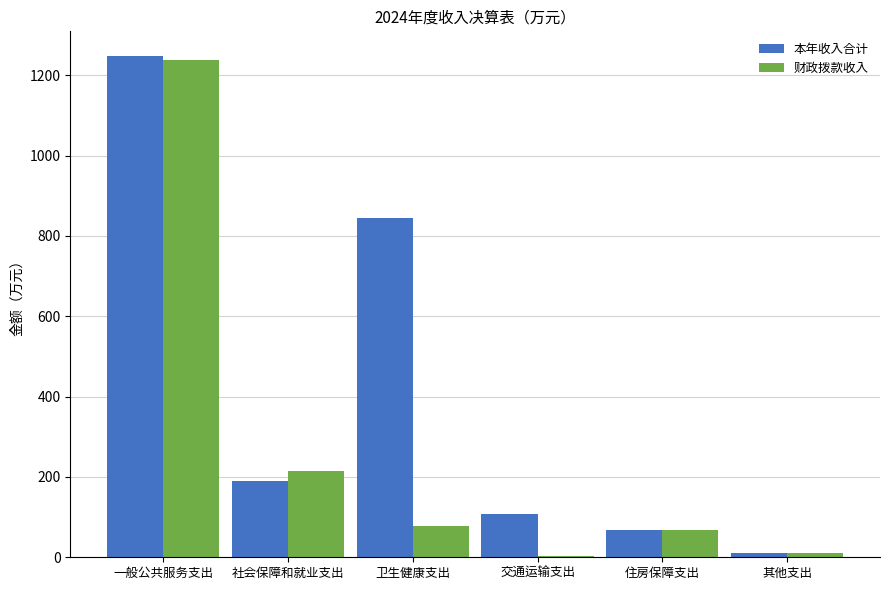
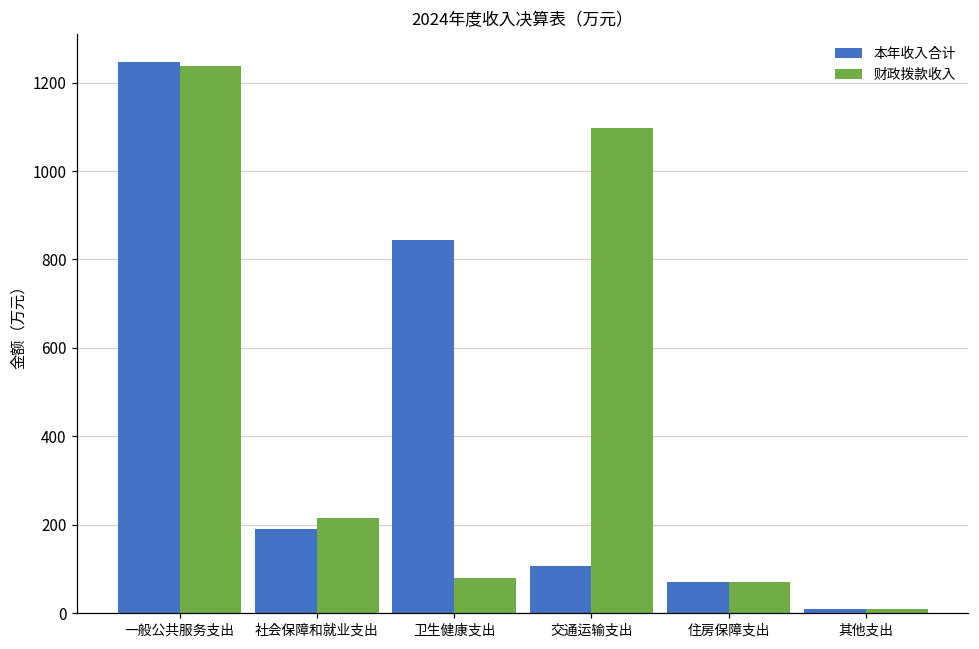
财政拨款收入, 交通运输支出: 0 -> 1100
